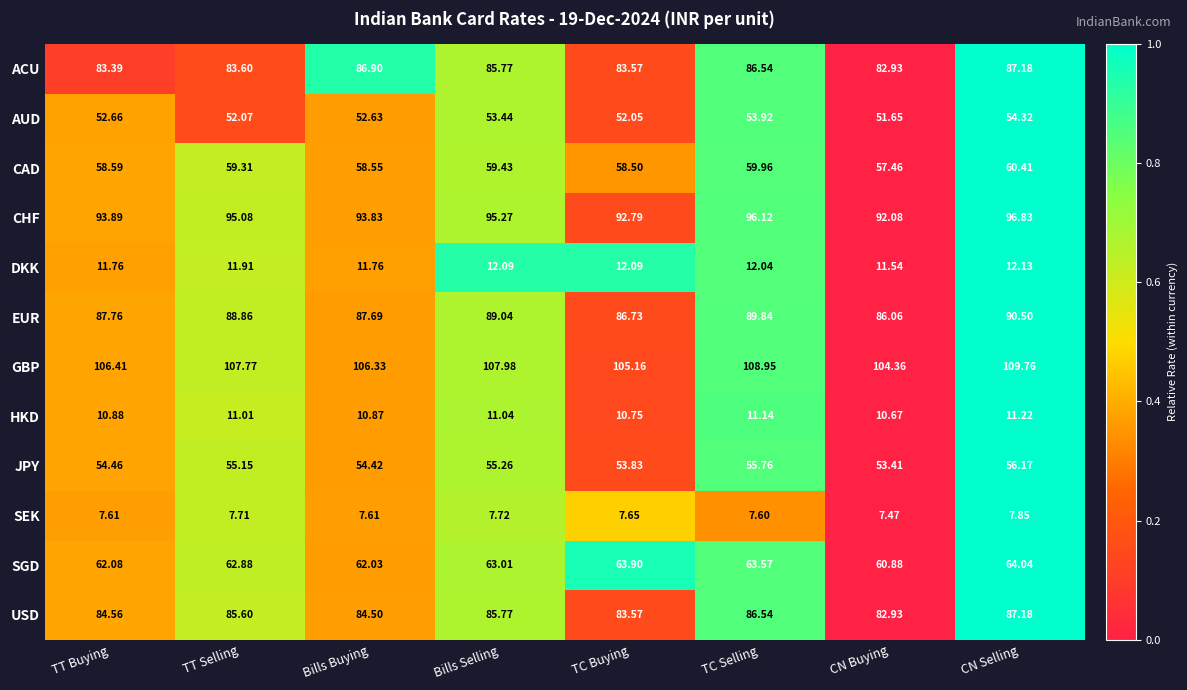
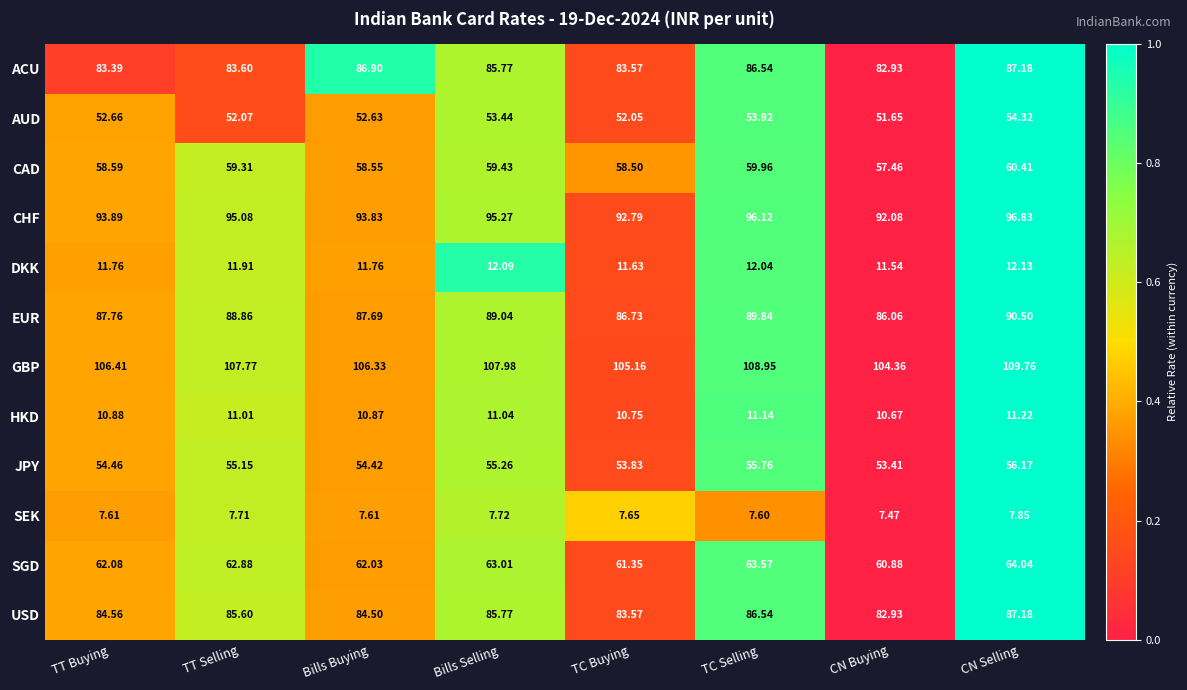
DKK, TC Buying: 12.09 -> 11.63
SGD, TC Buying: 63.90 -> 61.35
